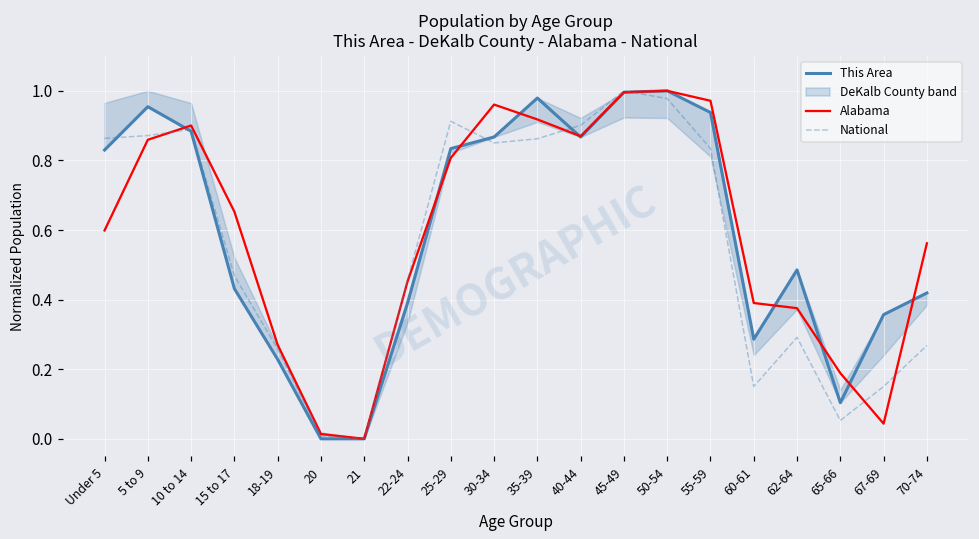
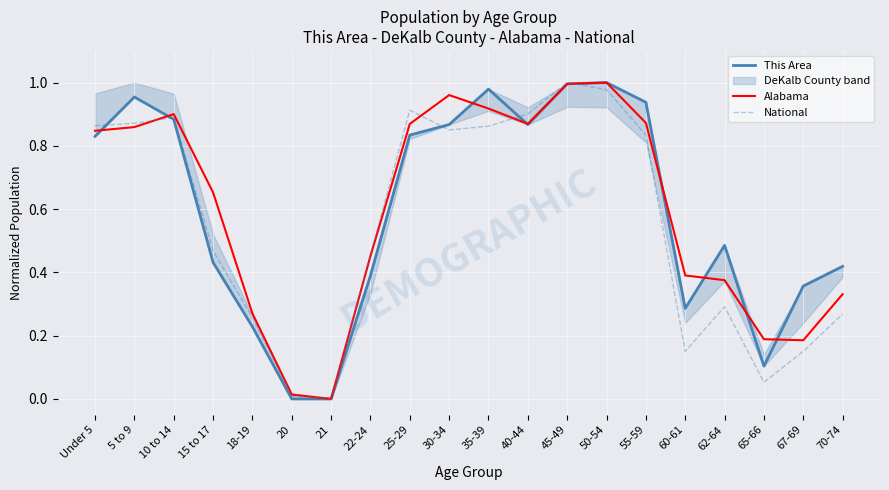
Alabama, Under 5: 0.60 -> 0.85
Alabama, 25-29: 0.81 -> 0.87
Alabama, 55-59: 0.97 -> 0.87
Alabama, 67-69: 0.04 -> 0.19
Alabama, 70-74: 0.56 -> 0.33
